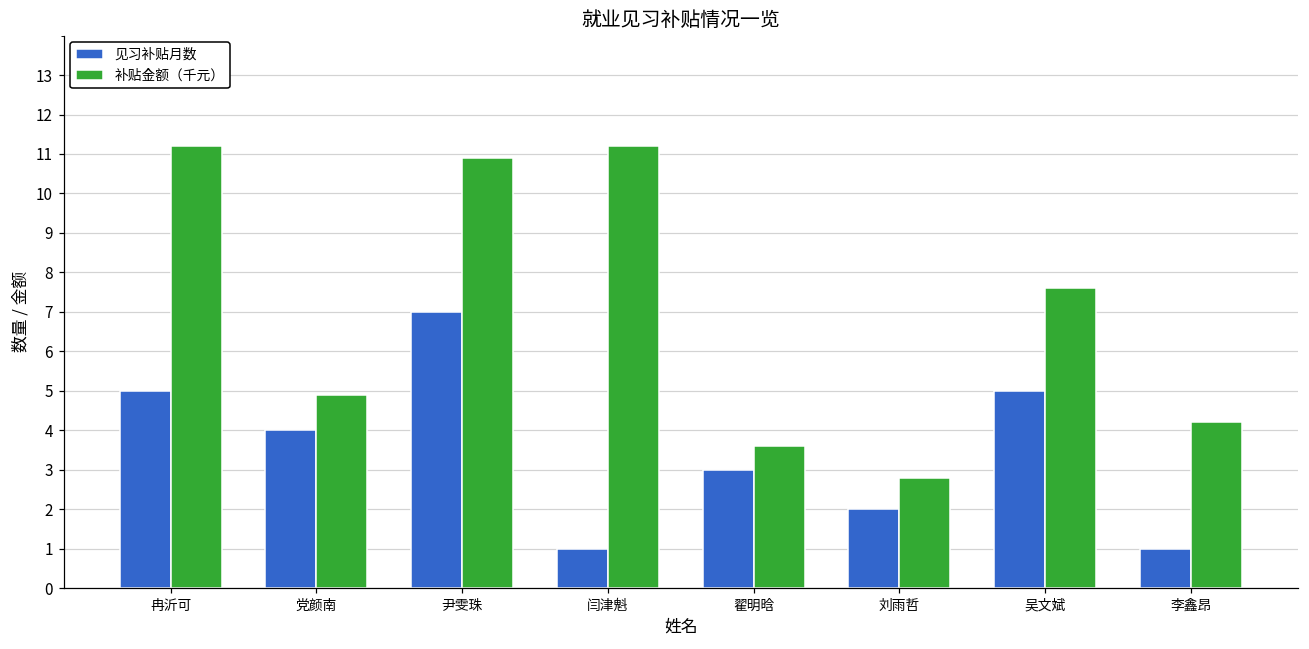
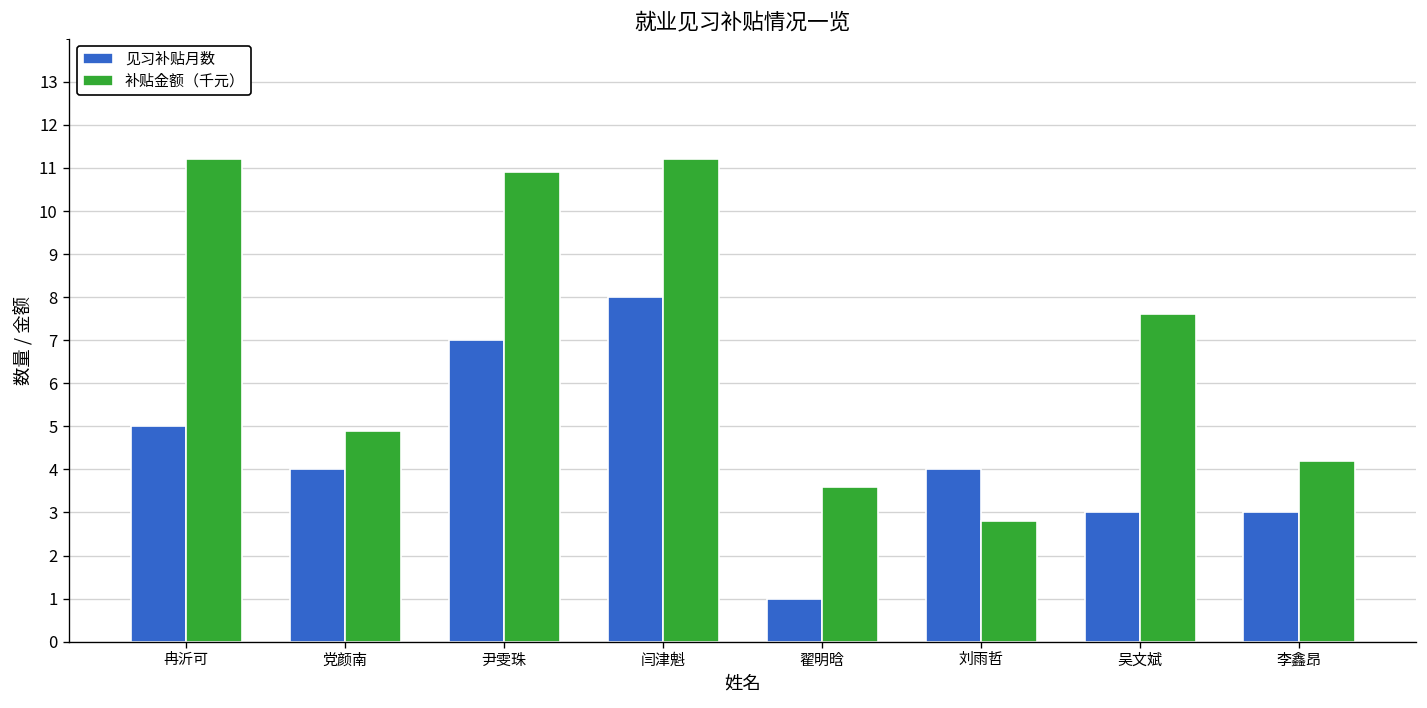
见习补贴月数, 闫津魁: 1 -> 8
见习补贴月数, 翟明晗: 3 -> 1
见习补贴月数, 刘雨哲: 2 -> 4
见习补贴月数, 吴文斌: 5 -> 3
见习补贴月数, 李鑫昂: 1 -> 3
